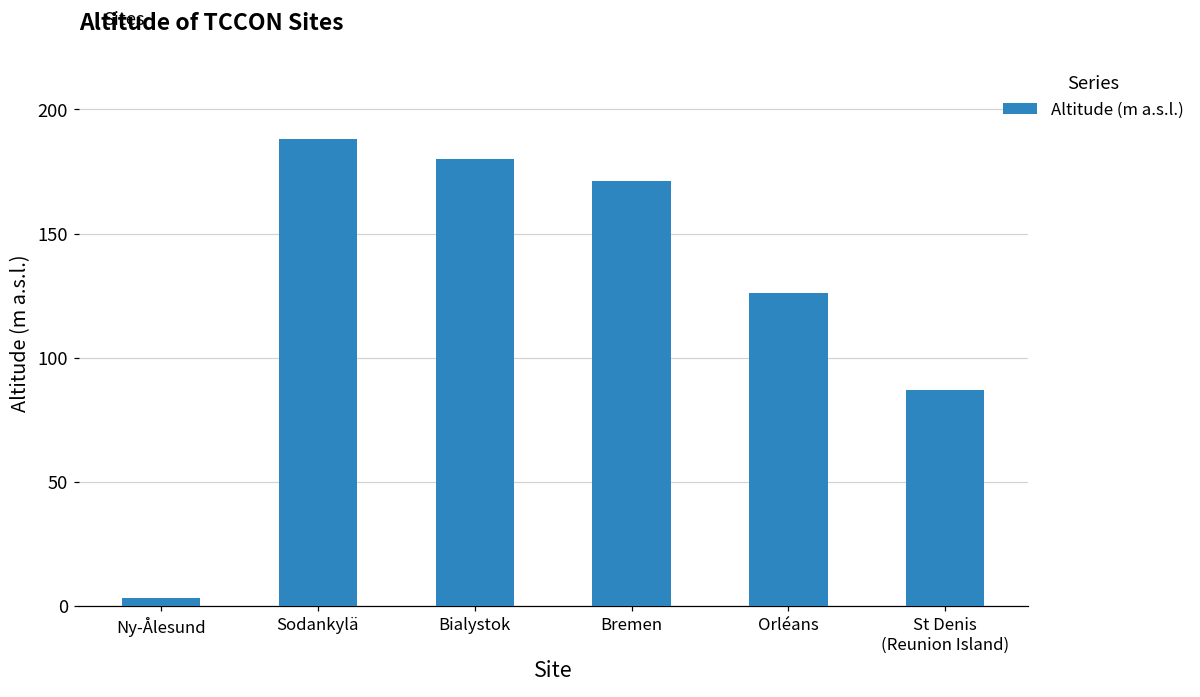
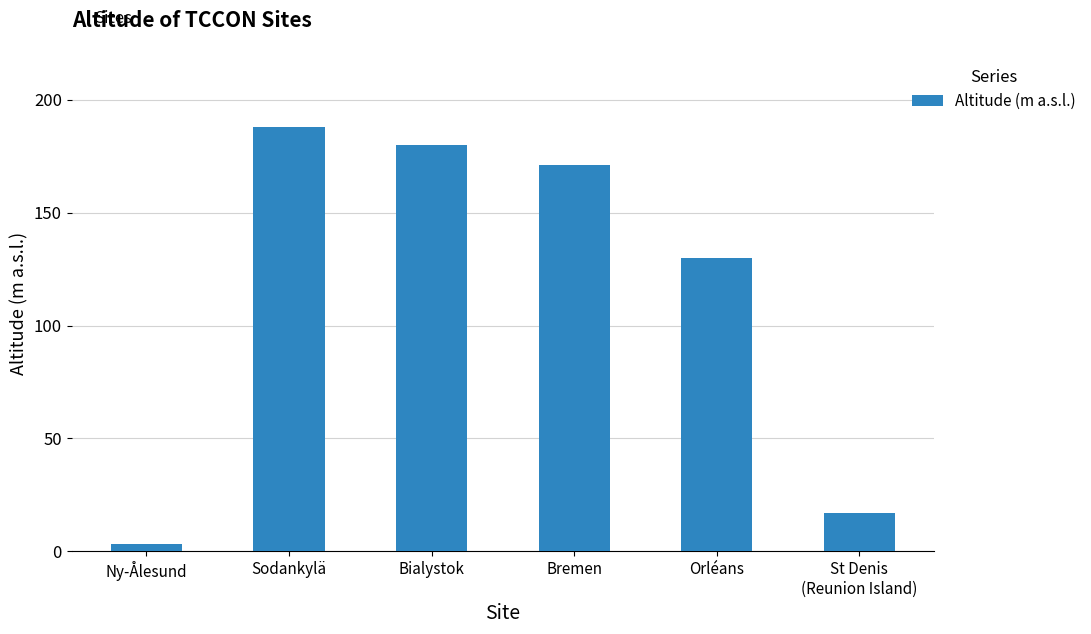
Orléans: 126 -> 130
St Denis (Reunion Island): 87 -> 17
